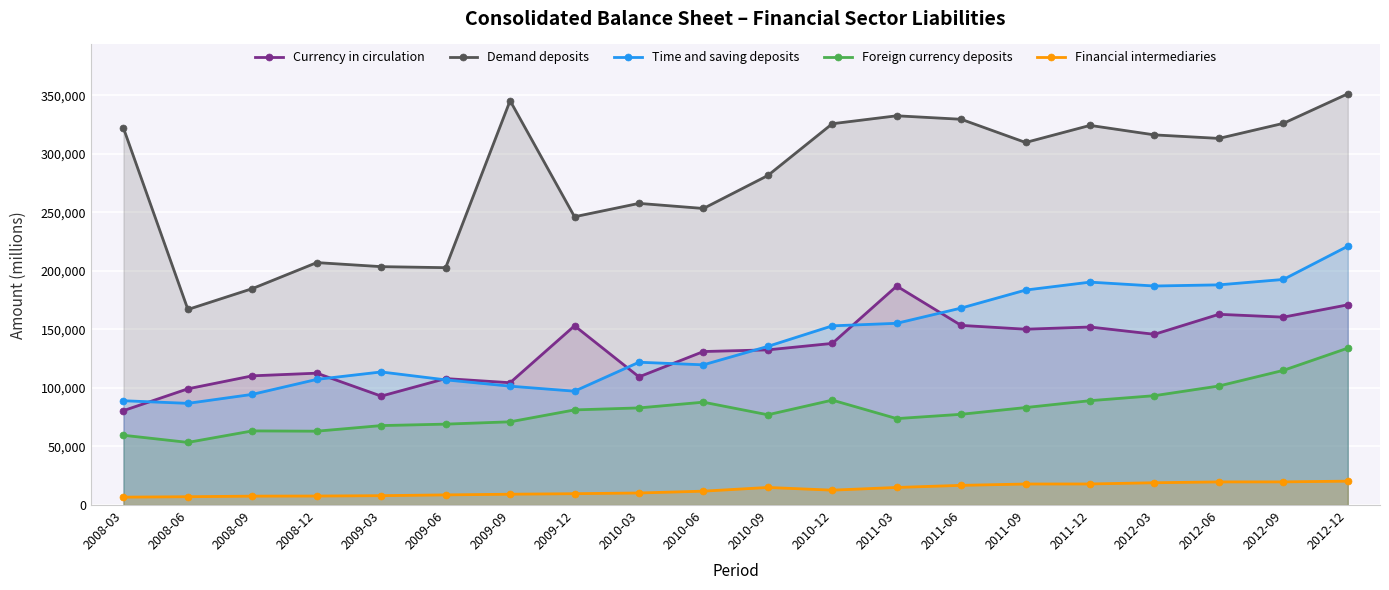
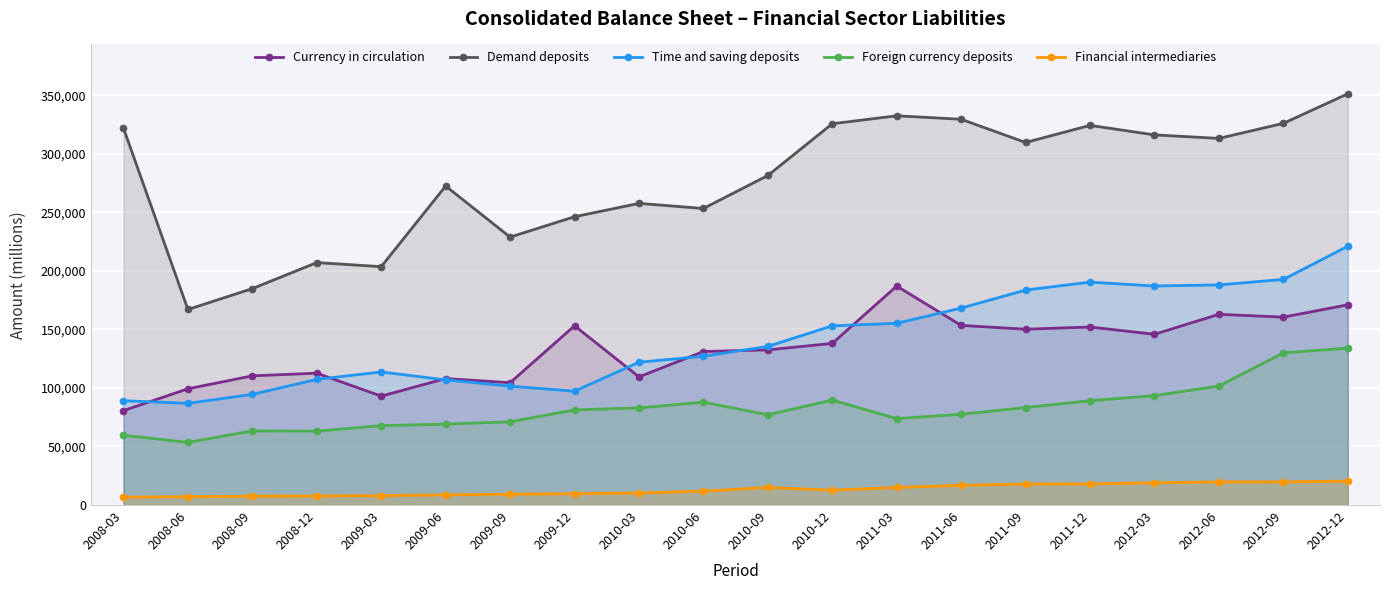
Demand deposits, 2009-06: 203,000 -> 272,000
Demand deposits, 2009-09: 345,000 -> 229,000
Time and saving deposits, 2010-06: 120,000 -> 127,000
Foreign currency deposits, 2012-09: 115,000 -> 130,000
